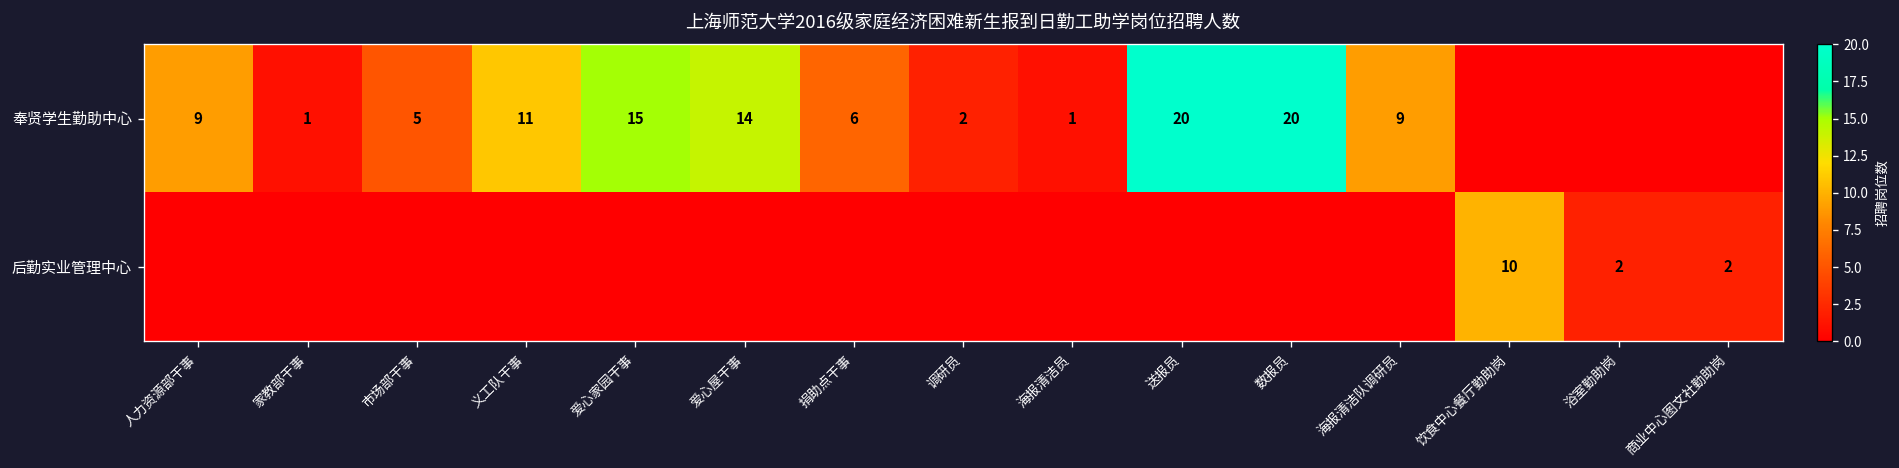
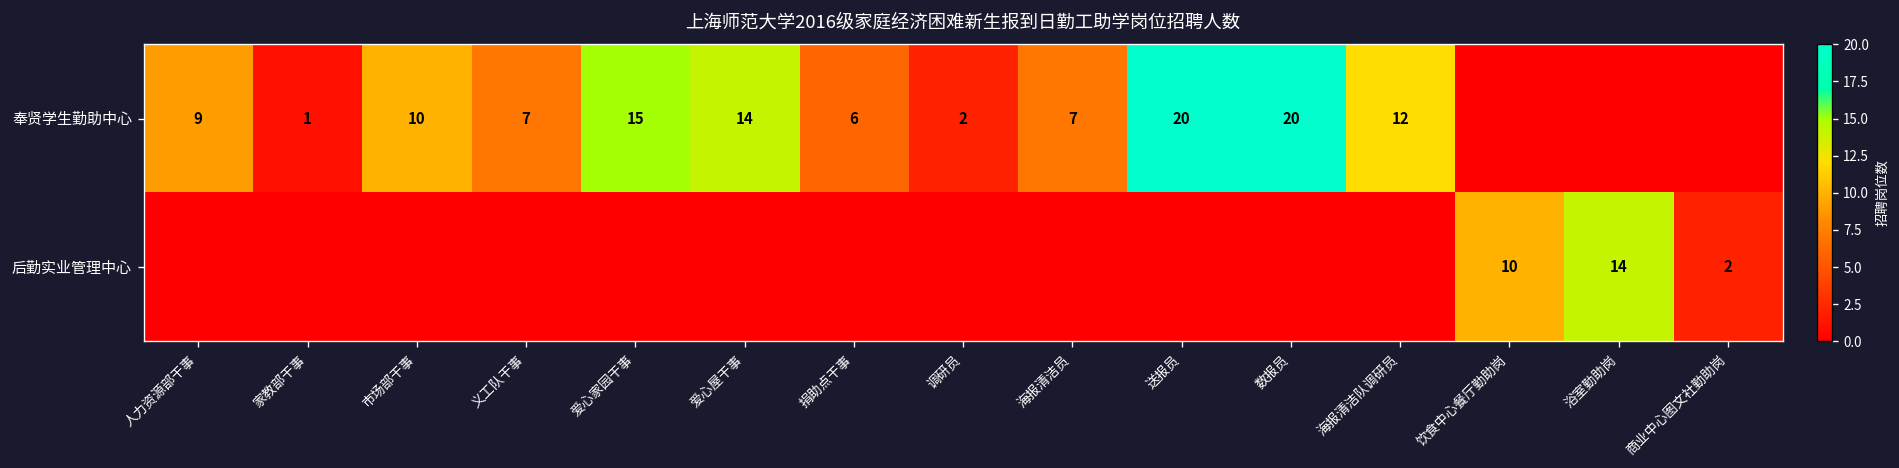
奉贤学生勤助中心, 市场部干事: 5 -> 10
奉贤学生勤助中心, 义工队干事: 11 -> 7
奉贤学生勤助中心, 海报清洁员: 1 -> 7
奉贤学生勤助中心, 海报清洁队调研员: 9 -> 12
后勤实业管理中心, 浴室勤助岗: 2 -> 14
